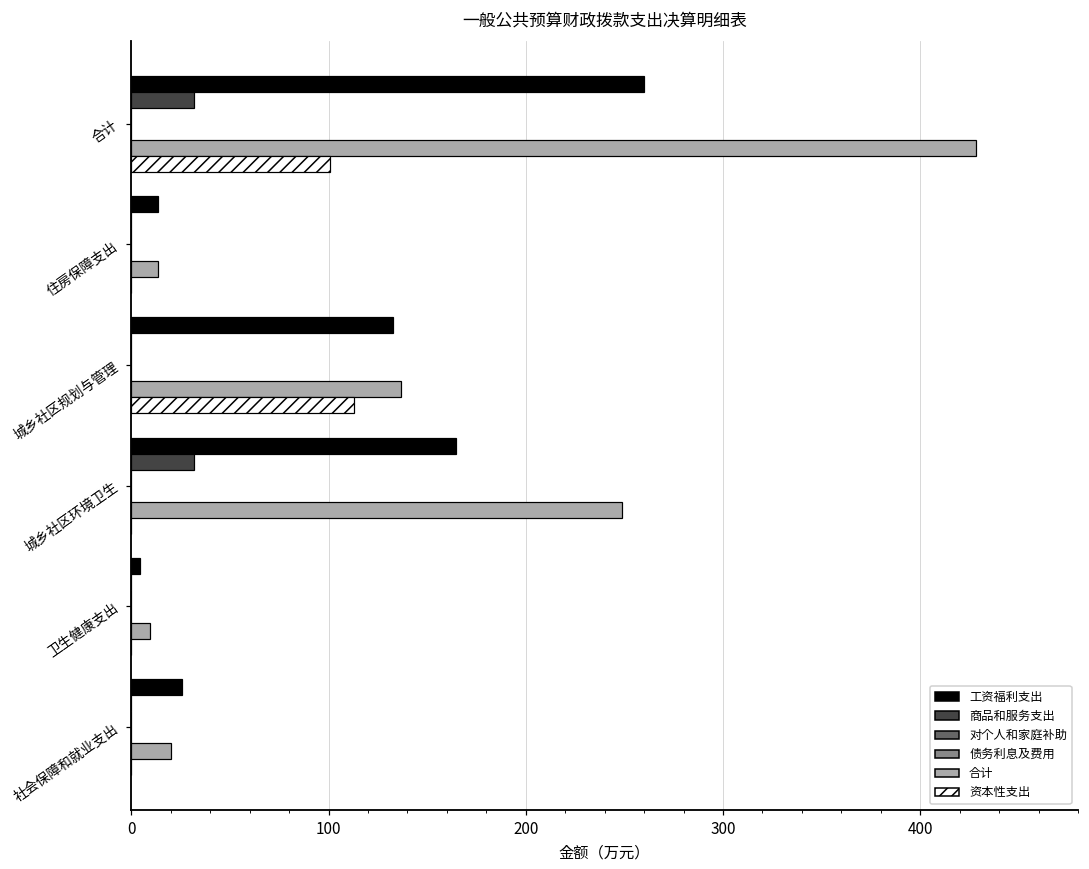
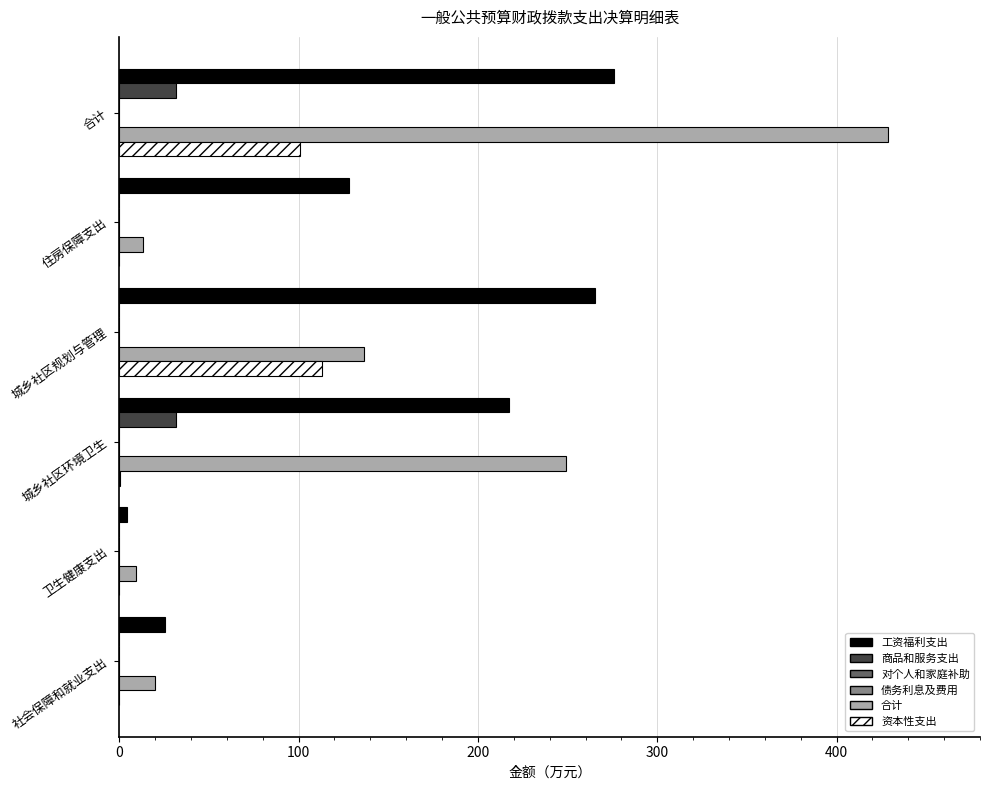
工资福利支出, 合计: 260 -> 276
工资福利支出, 住房保障支出: 13 -> 128
工资福利支出, 城乡社区规划与管理: 133 -> 265
工资福利支出, 城乡社区环境卫生: 165 -> 217
